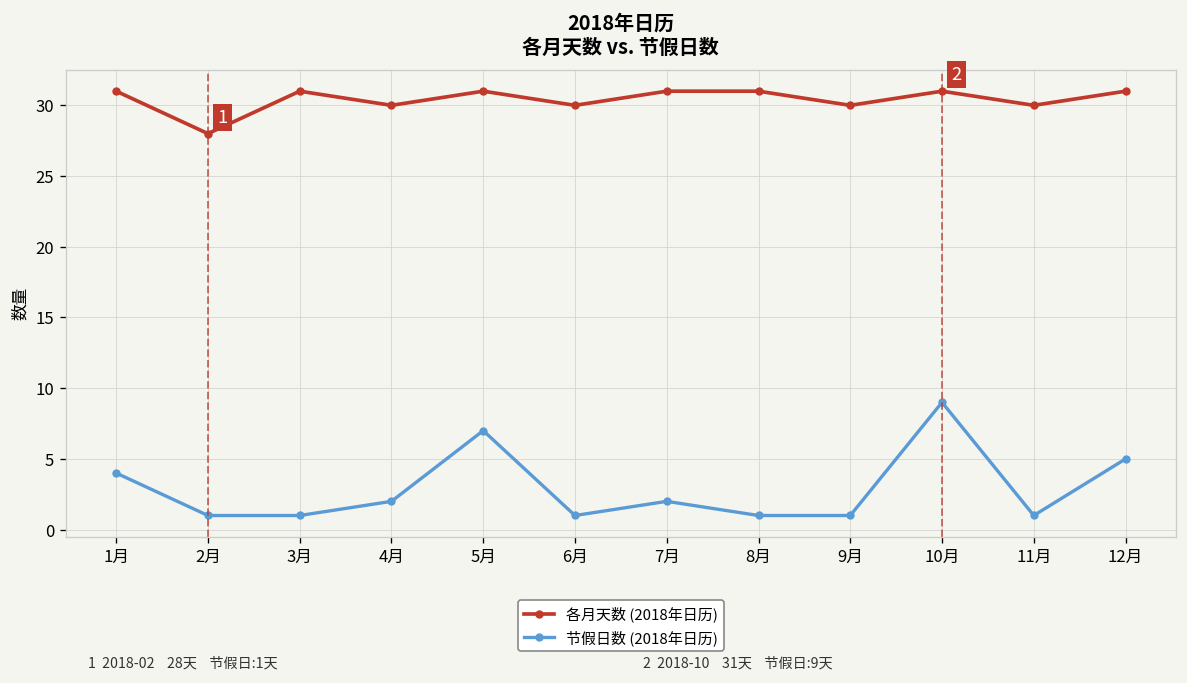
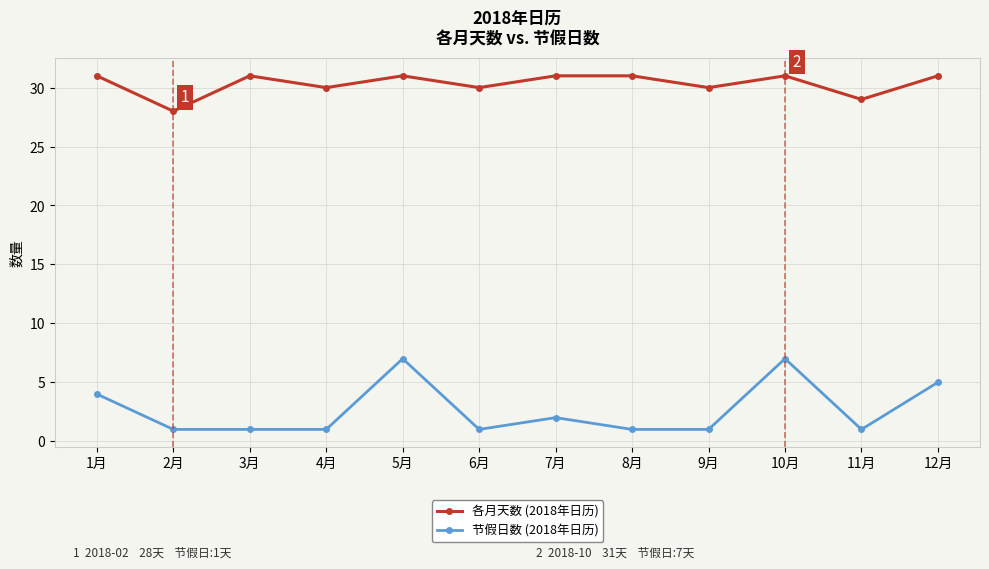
节假日数 (2018年日历), 4月: 2 -> 1
节假日数 (2018年日历), 10月: 9天 -> 7天
各月天数 (2018年日历), 11月: 30 -> 29
